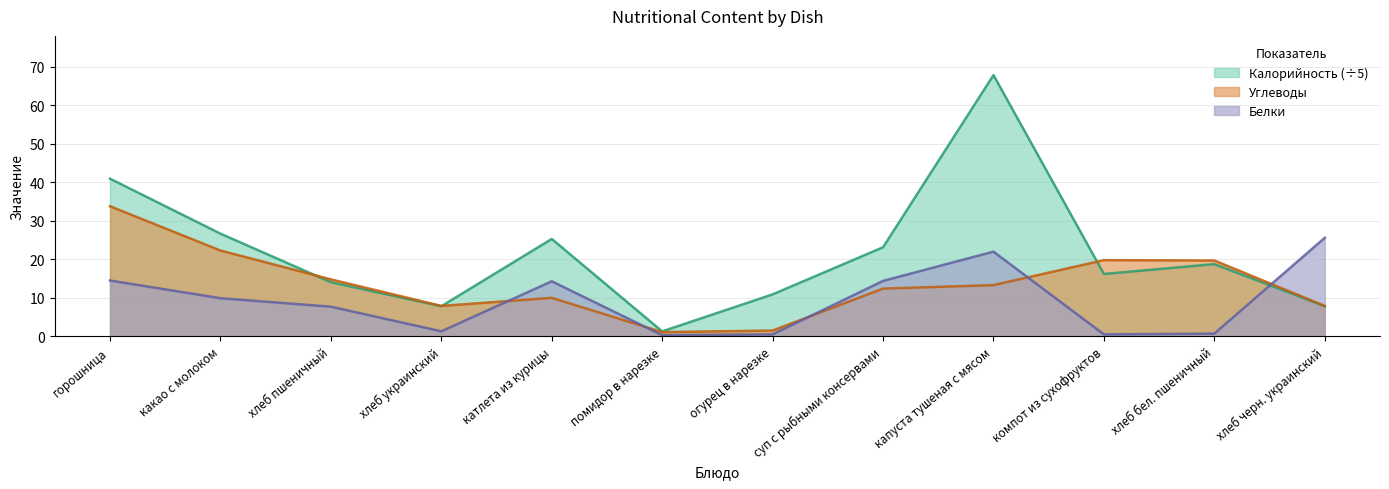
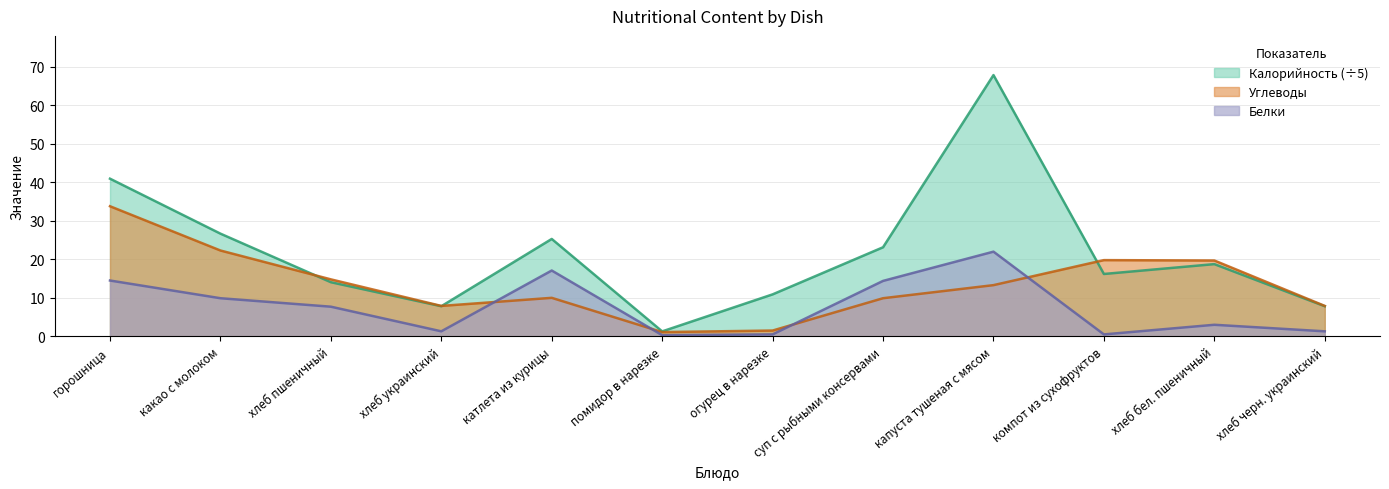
Белки, катлета из курицы: 14 -> 17
Углеводы, суп с рыбными консервами: 12 -> 10
Белки, хлеб бел. пшеничный: 1 -> 3
Белки, хлеб черн. украинский: 26 -> 1
